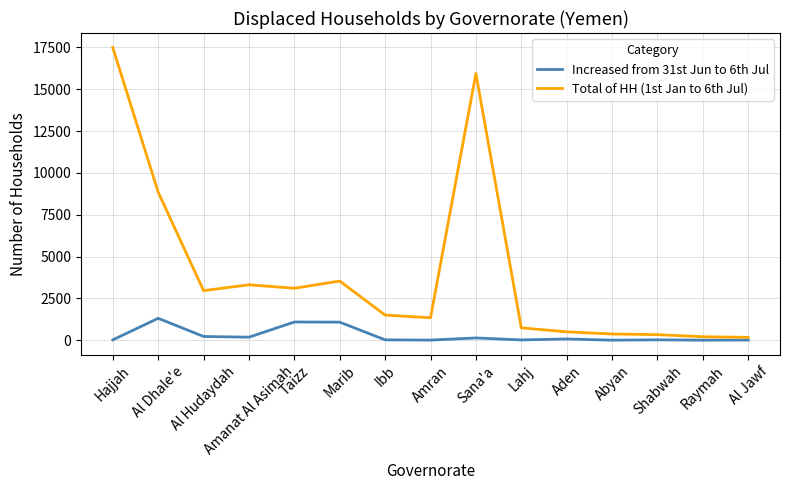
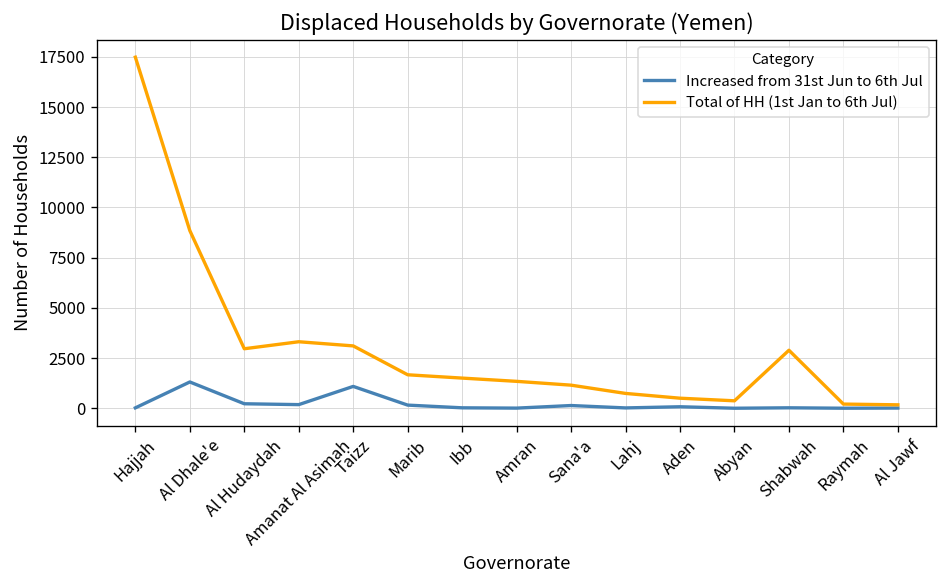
Increased from 31st Jun to 6th Jul, Marib: 1100 -> 200
Total of HH (1st Jan to 6th Jul), Marib: 3500 -> 1700
Total of HH (1st Jan to 6th Jul), Sana'a: 15900 -> 1200
Total of HH (1st Jan to 6th Jul), Shabwah: 300 -> 2900
